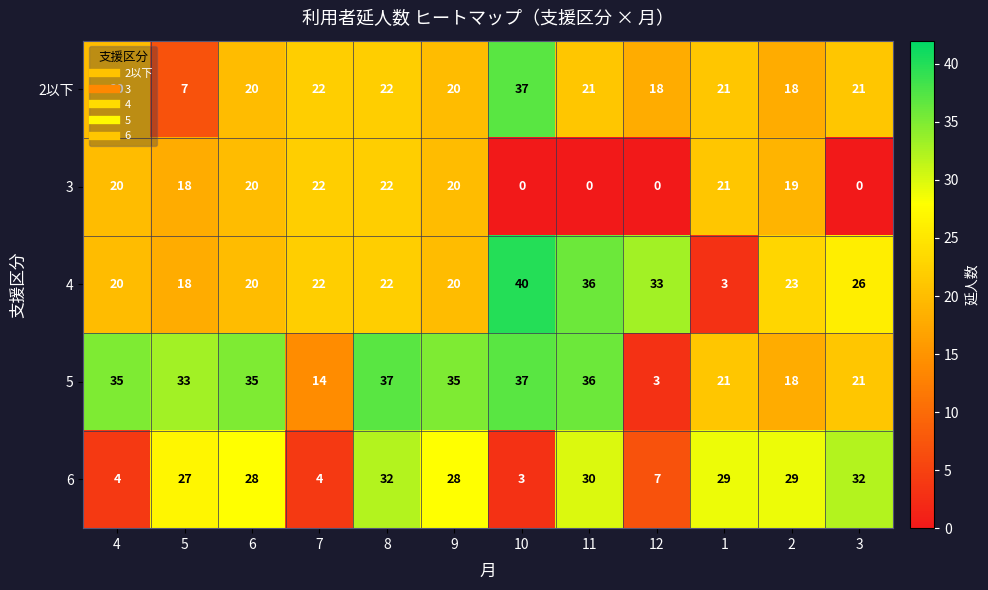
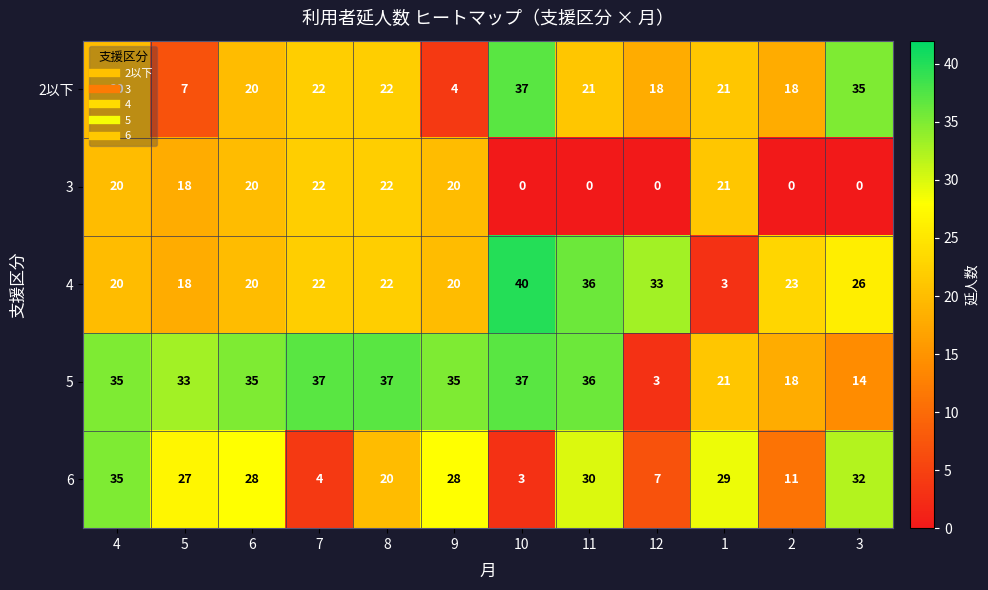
2以下, 9: 20 -> 4
2以下, 3: 21 -> 35
3, 2: 19 -> 0
5, 7: 14 -> 37
5, 3: 21 -> 14
6, 4: 4 -> 35
6, 8: 32 -> 20
6, 2: 29 -> 11
